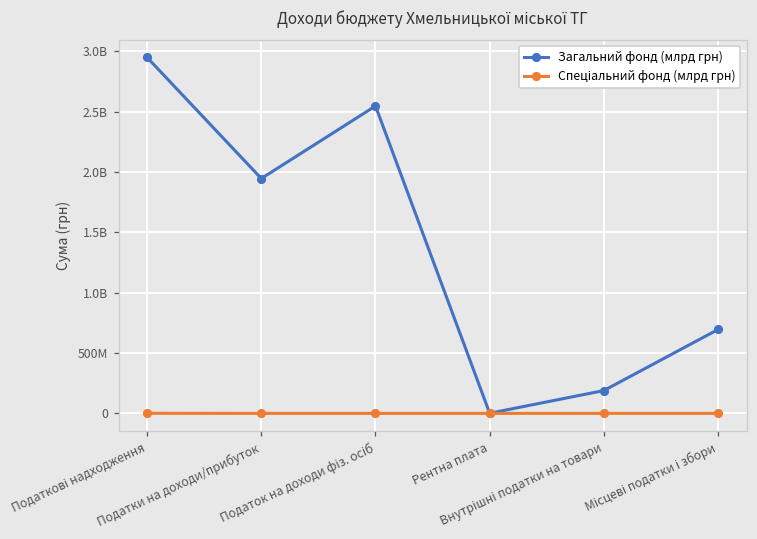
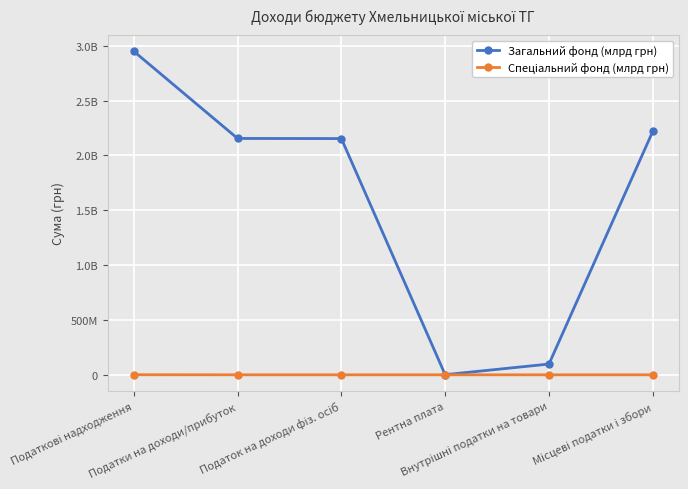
Загальний фонд (млрд грн), Податки на доходи/прибуток: 1950000000 -> 2150000000
Загальний фонд (млрд грн), Податок на доходи фіз. осіб: 2550000000 -> 2150000000
Загальний фонд (млрд грн), Внутрішні податки на товари: 190000000 -> 100000000
Загальний фонд (млрд грн), Місцеві податки і збори: 700000000 -> 2220000000
